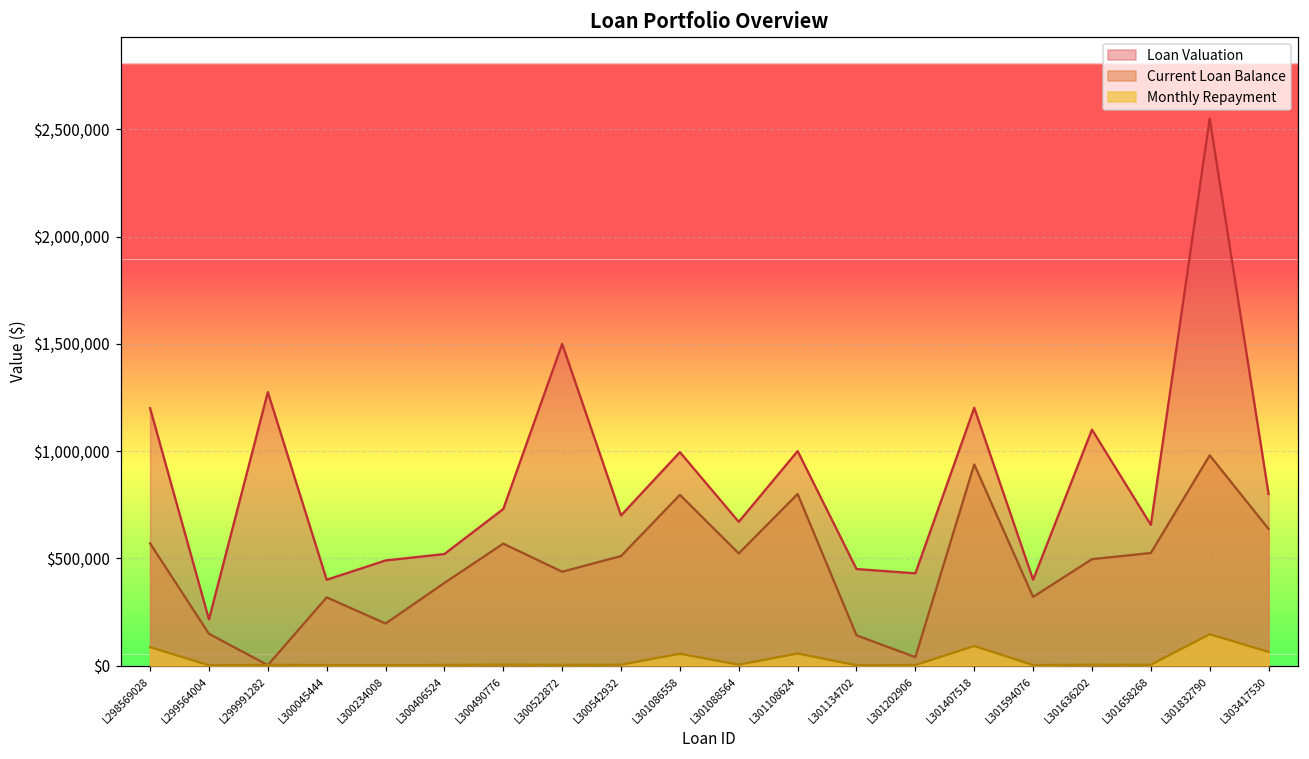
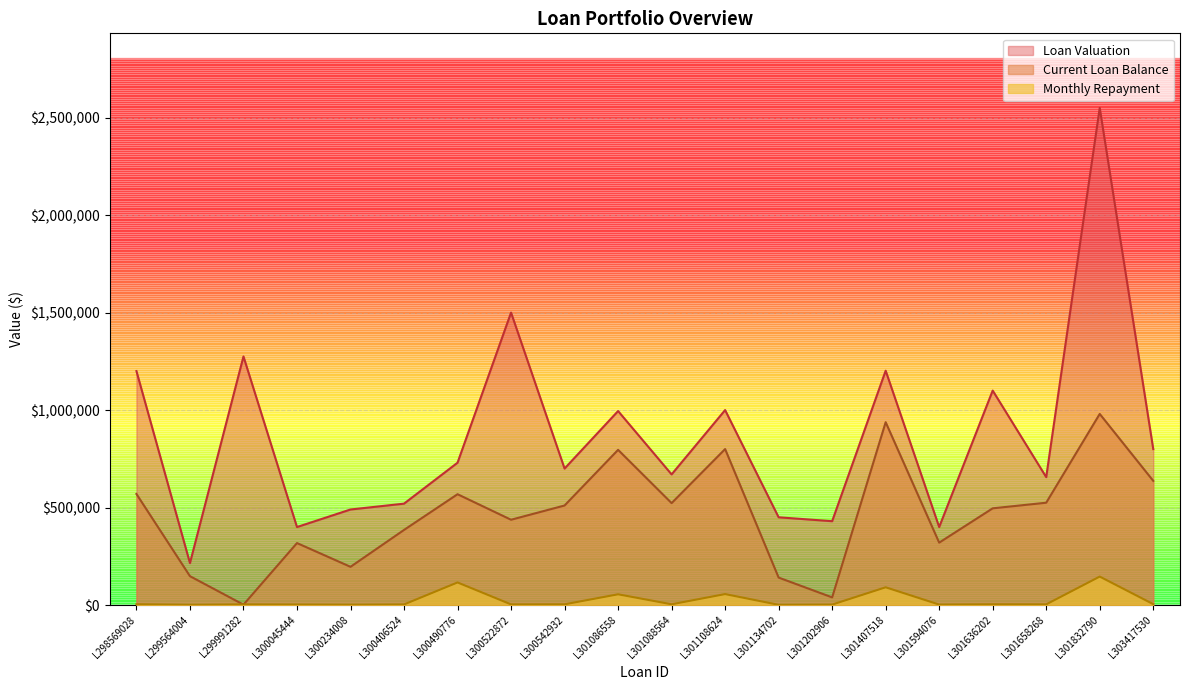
Monthly Repayment, L298569028: $90,000 -> $0
Monthly Repayment, L300490776: $0 -> $120,000
Monthly Repayment, L303417530: $60,000 -> $0
